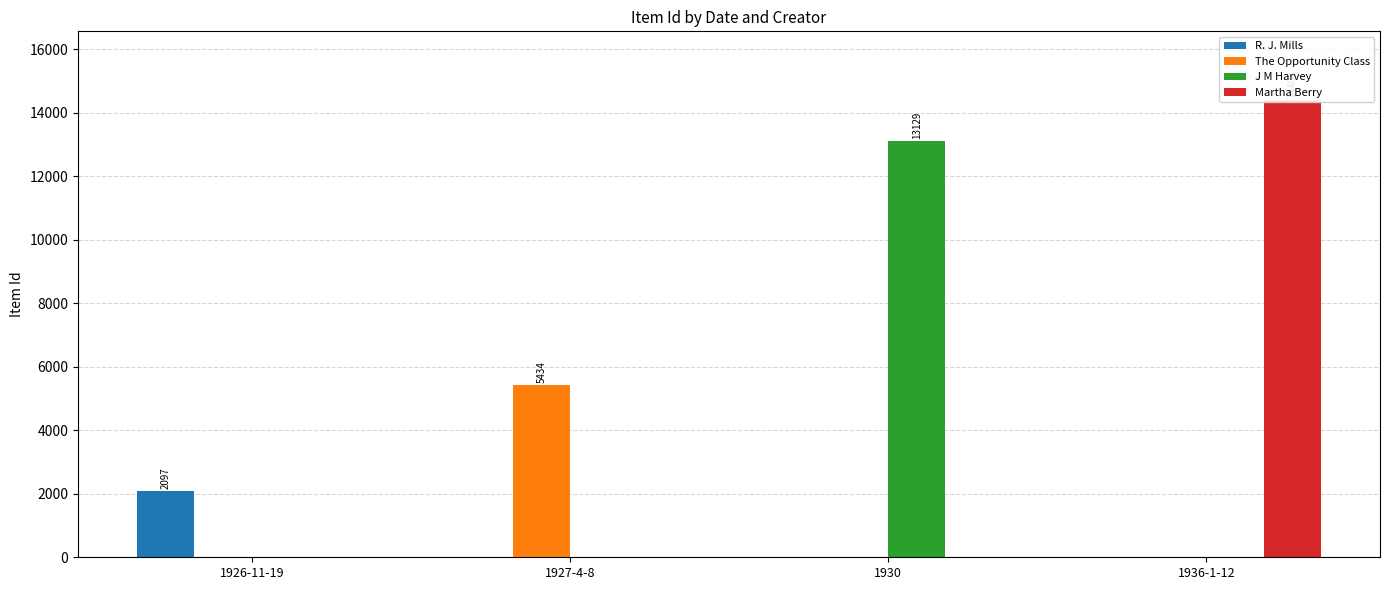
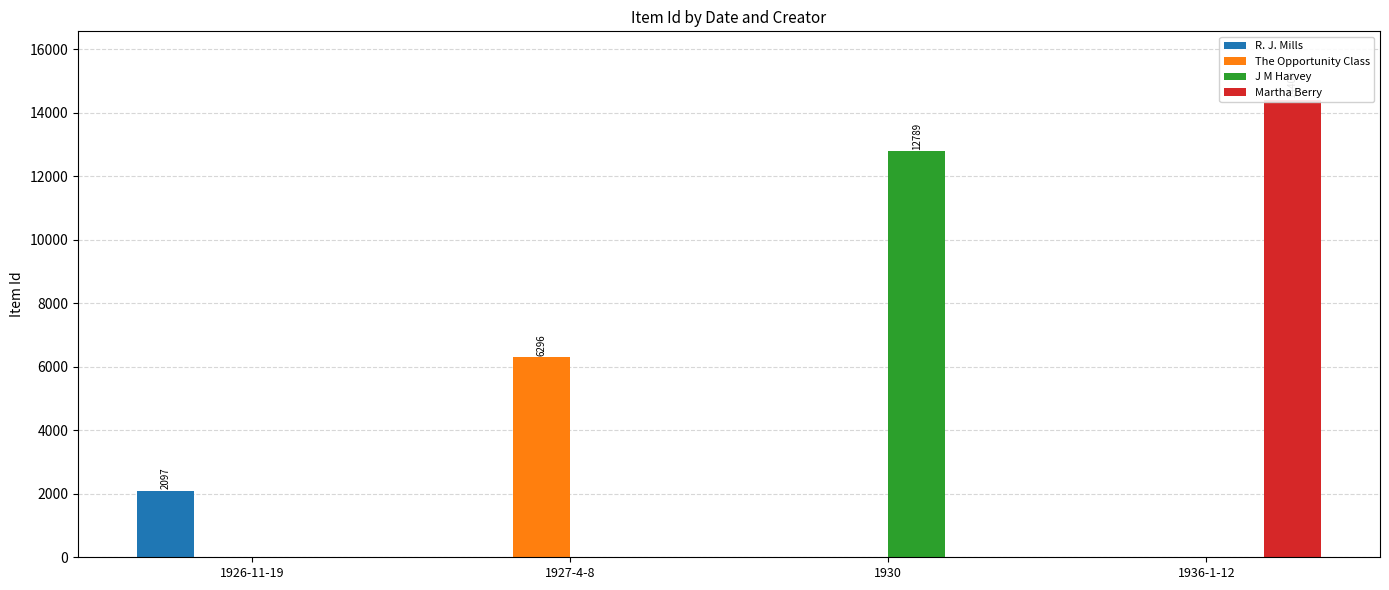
The Opportunity Class, 1927-4-8: 5434 -> 6296
J M Harvey, 1930: 13129 -> 12789
